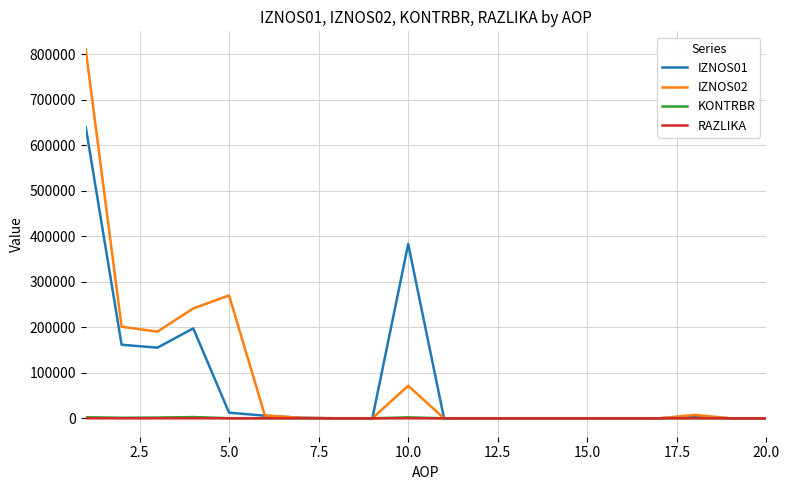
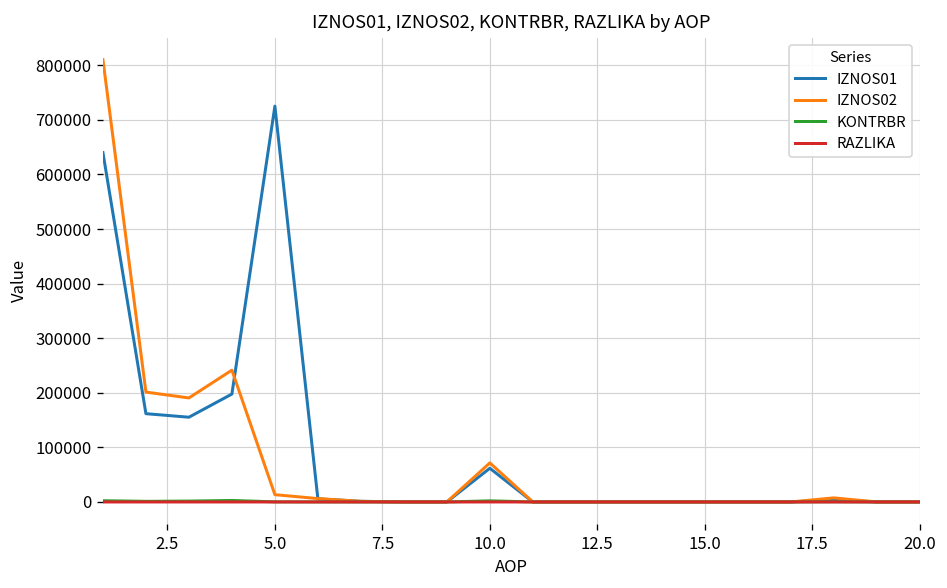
IZNOS01, 5.0: 10000 -> 730000
IZNOS02, 5.0: 270000 -> 10000
IZNOS01, 10.0: 380000 -> 60000
